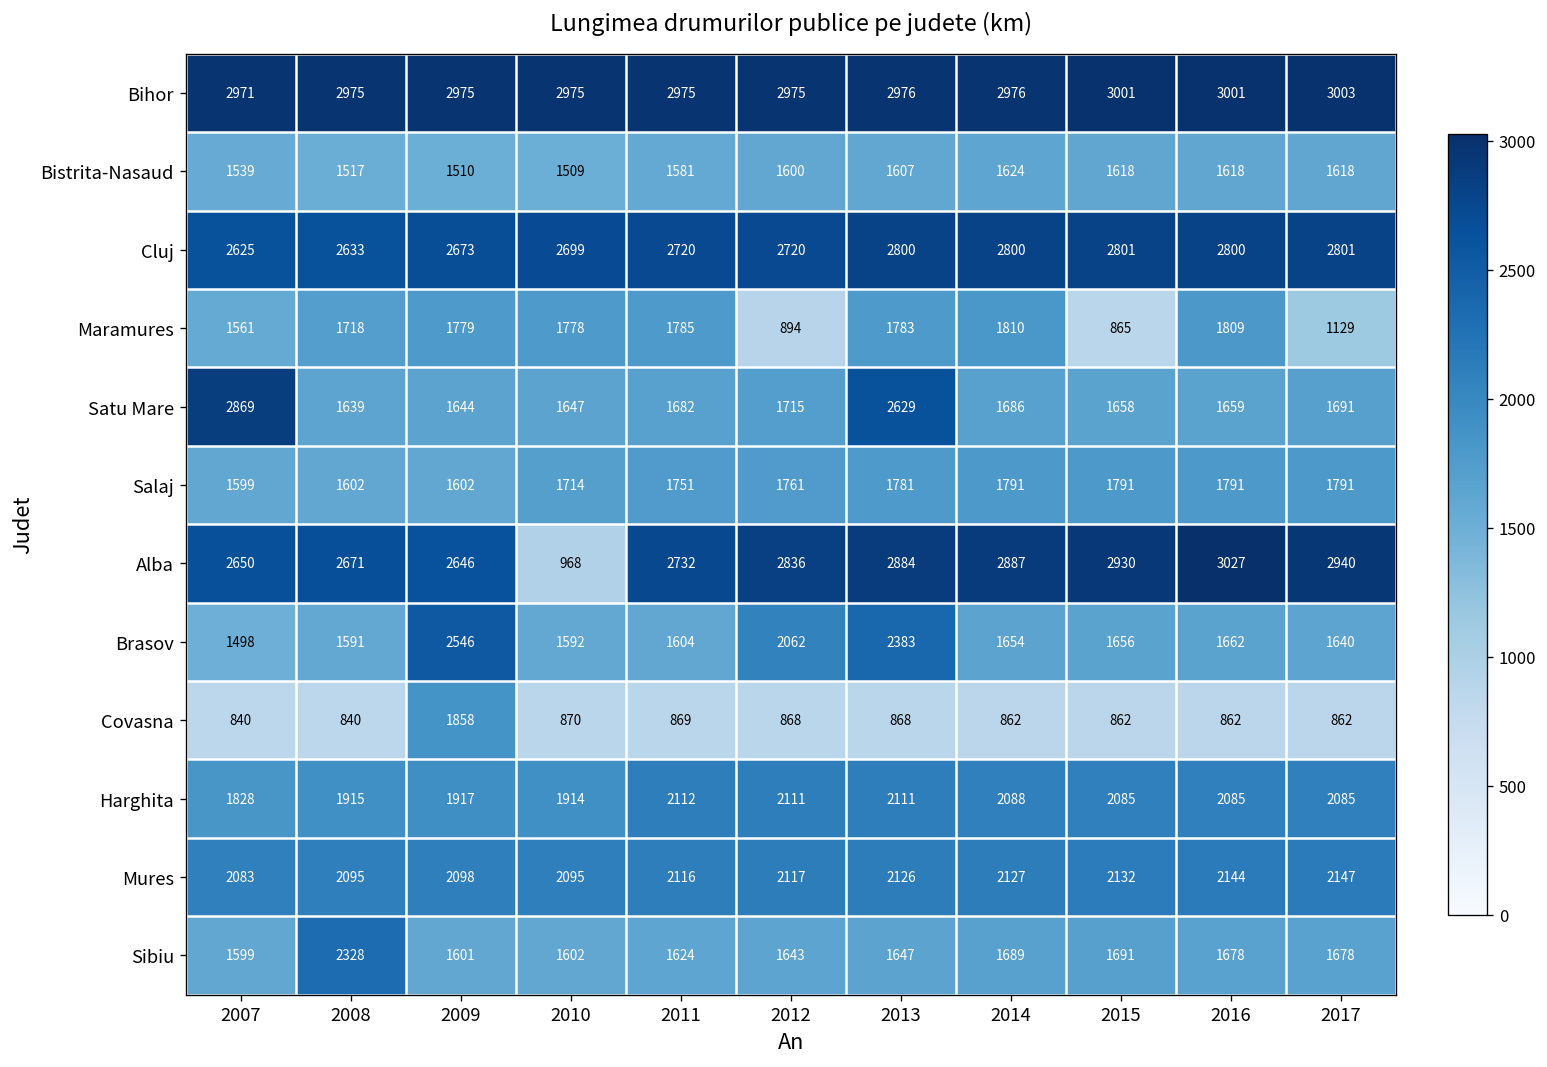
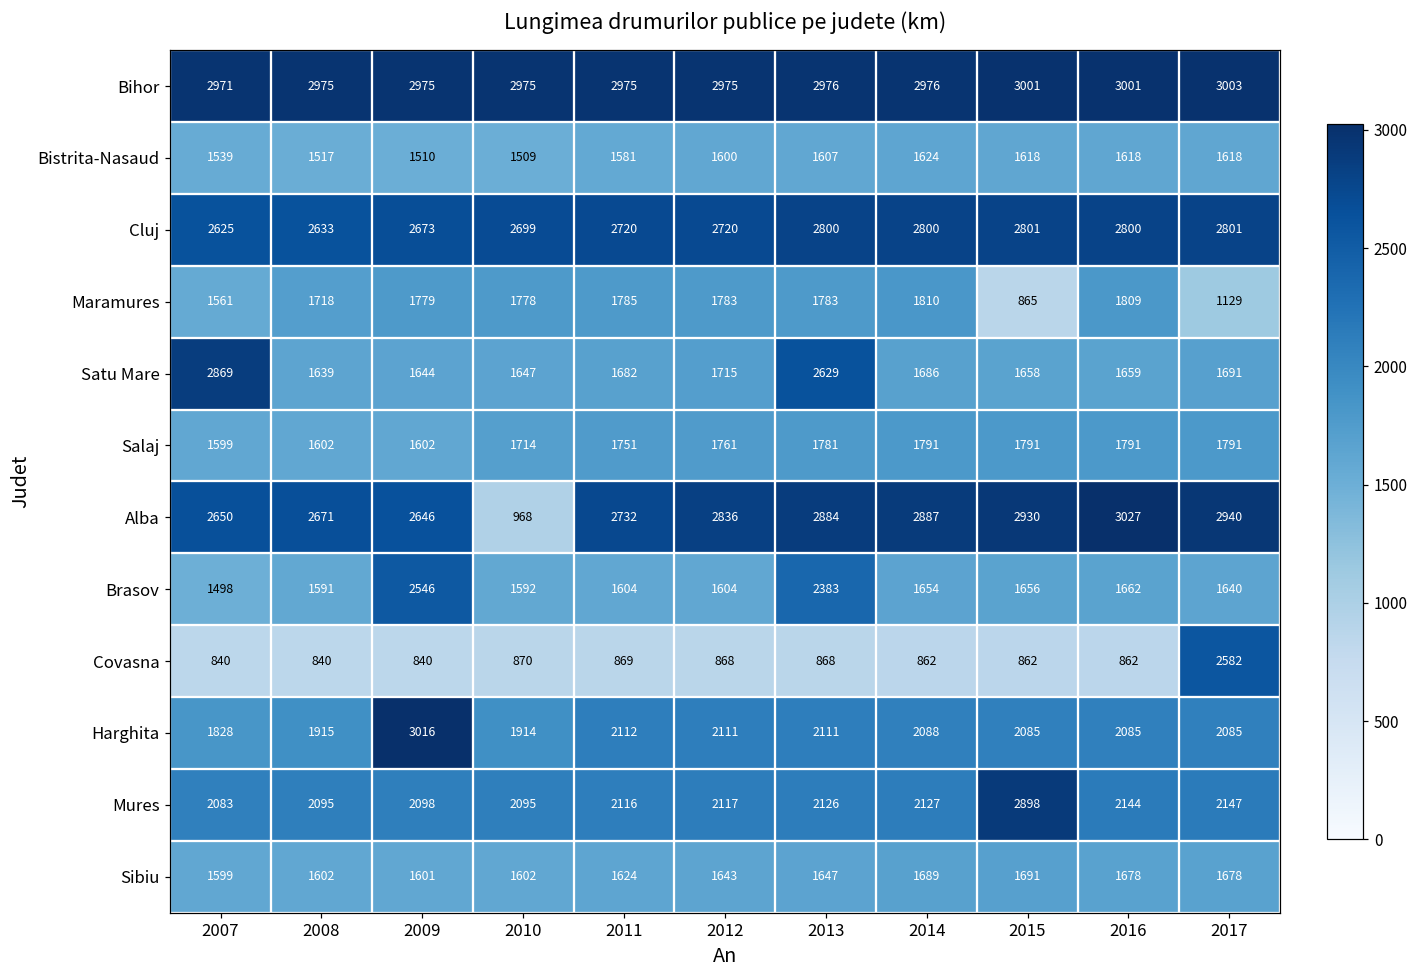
Maramures, 2012: 894 -> 1783
Brasov, 2012: 2062 -> 1604
Covasna, 2009: 1858 -> 840
Covasna, 2017: 862 -> 2582
Harghita, 2009: 1917 -> 3016
Mures, 2015: 2132 -> 2898
Sibiu, 2008: 2328 -> 1602
